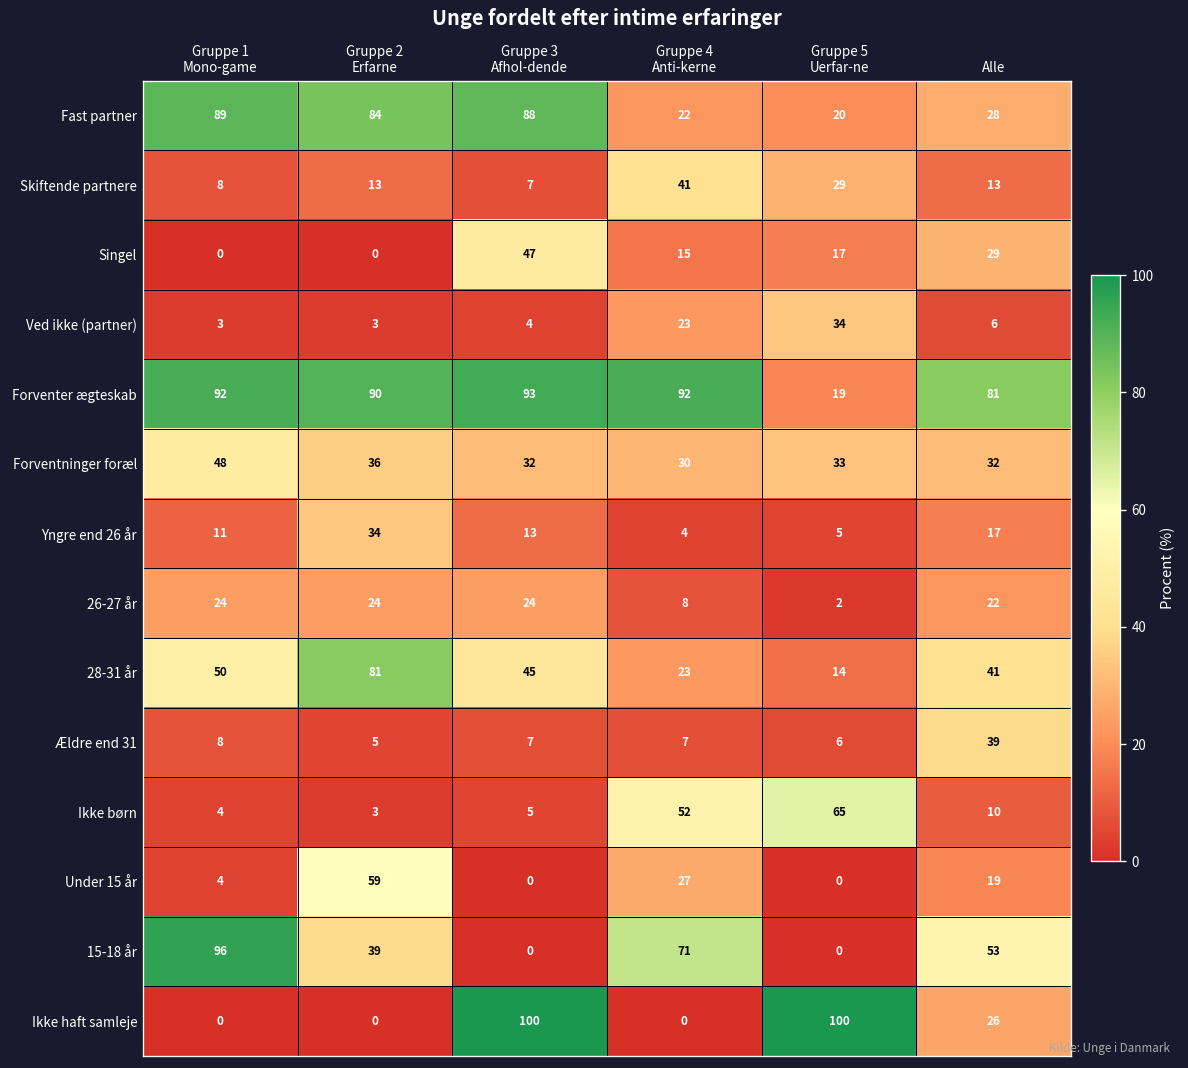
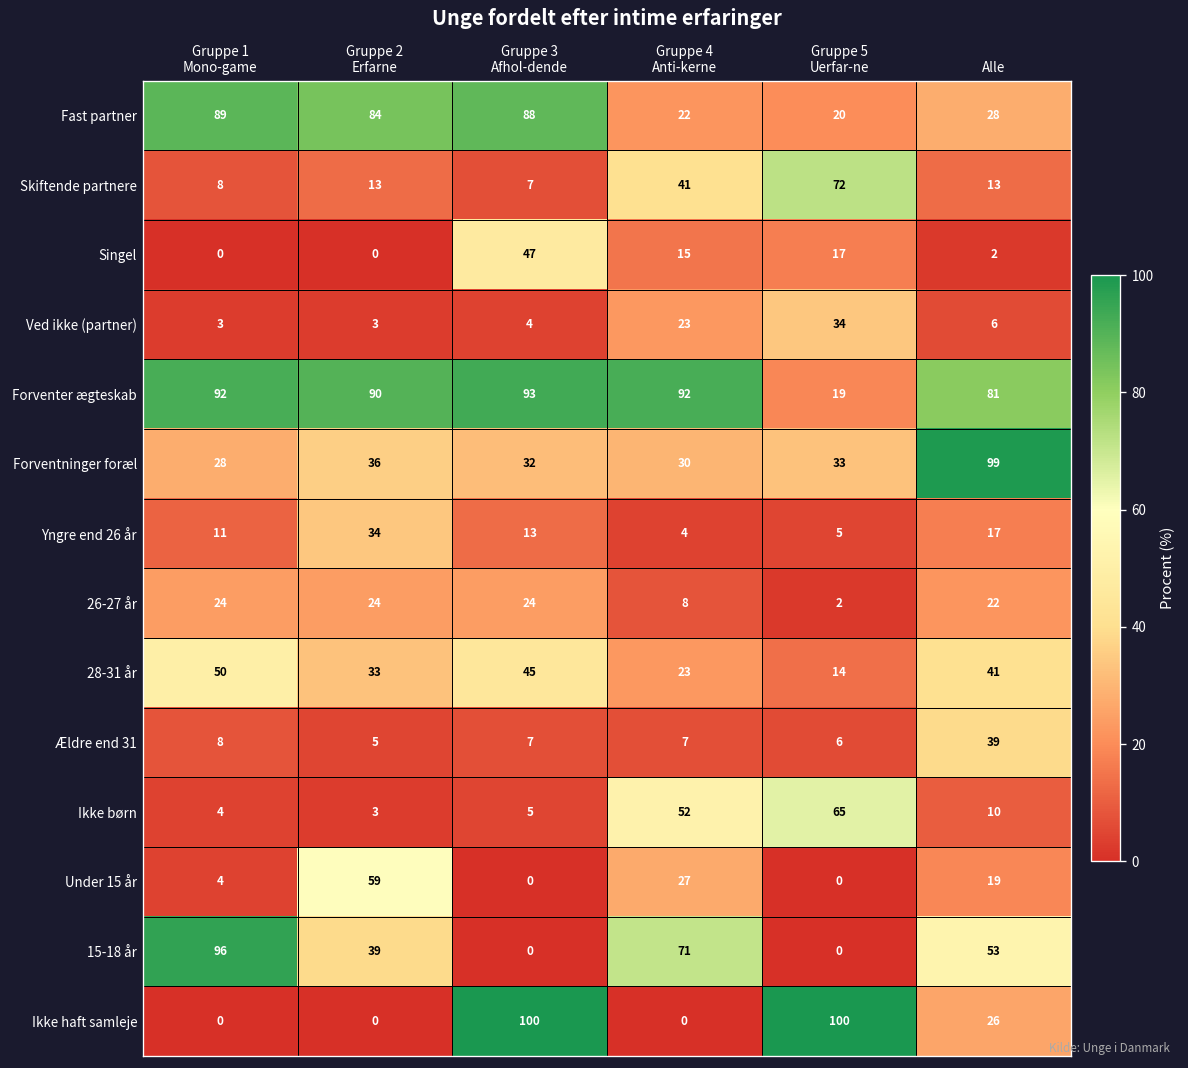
Skiftende partnere, Gruppe 5 Uerfar-ne: 29 -> 72
Singel, Alle: 29 -> 2
Forventninger foræl, Gruppe 1 Mono-game: 48 -> 28
Forventninger foræl, Alle: 32 -> 99
28-31 år, Gruppe 2 Erfarne: 81 -> 33
